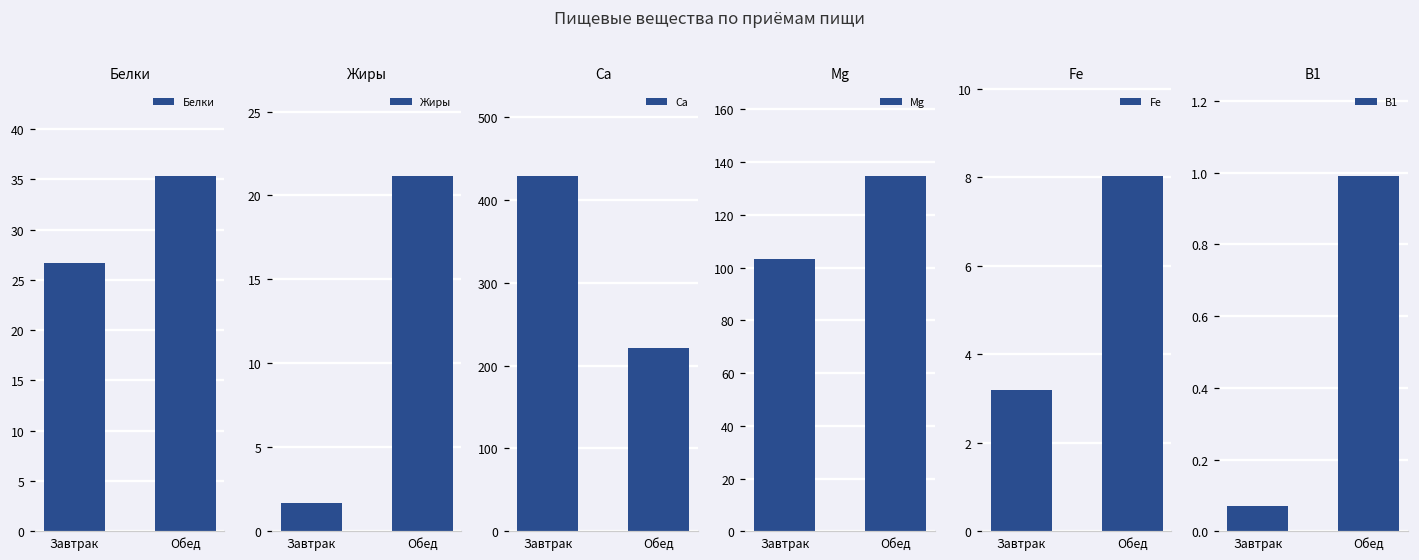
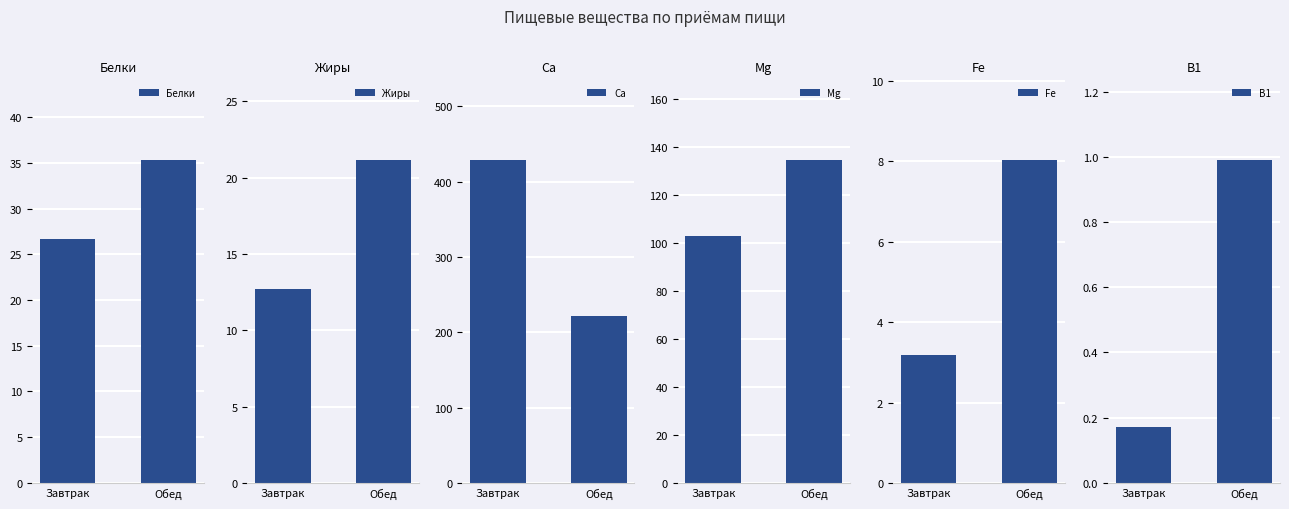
Жиры, Завтрак: 1.7 -> 12.7
B1, Завтрак: 0.07 -> 0.17
